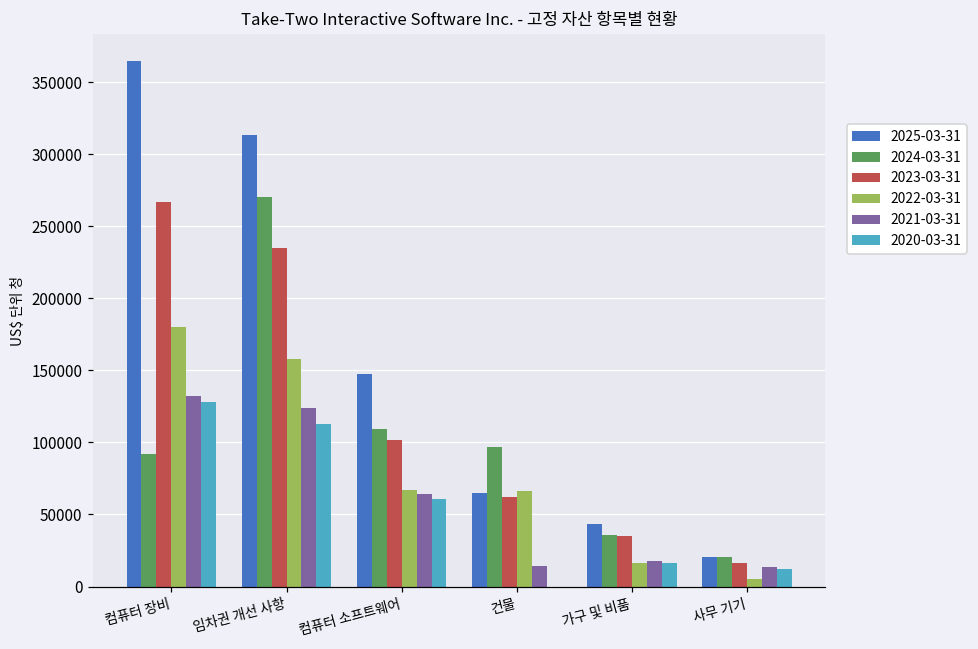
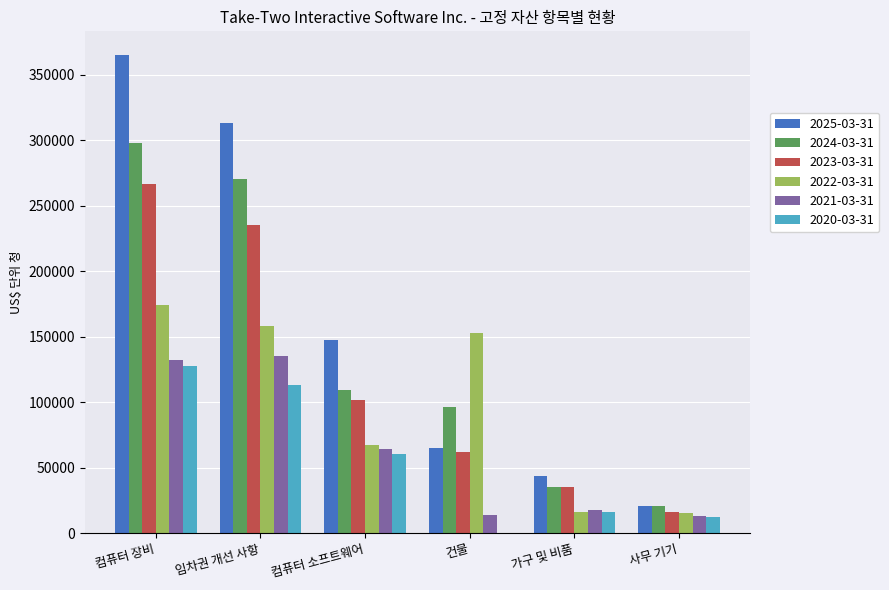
2024-03-31, 컴퓨터 장비: 92000 -> 298000
2022-03-31, 컴퓨터 장비: 180000 -> 174000
2021-03-31, 임차권 개선 사항: 124000 -> 135000
2022-03-31, 건물: 66000 -> 153000
2022-03-31, 사무 기기: 5000 -> 15000
